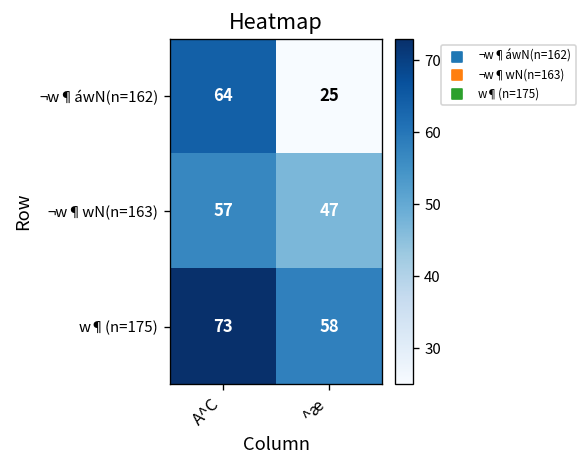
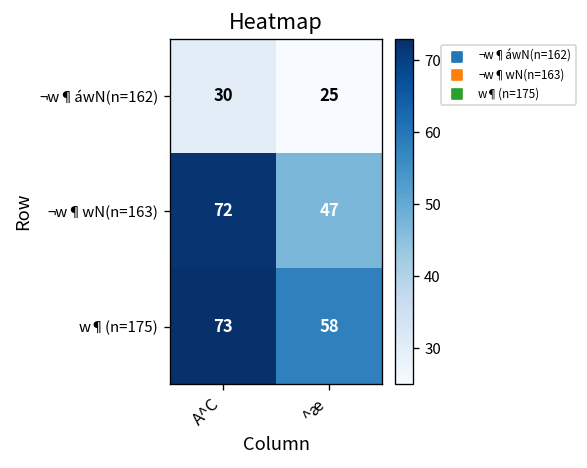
¬w¶áwN(n=162), A^C: 64 -> 30
¬w¶wN(n=163), A^C: 57 -> 72
